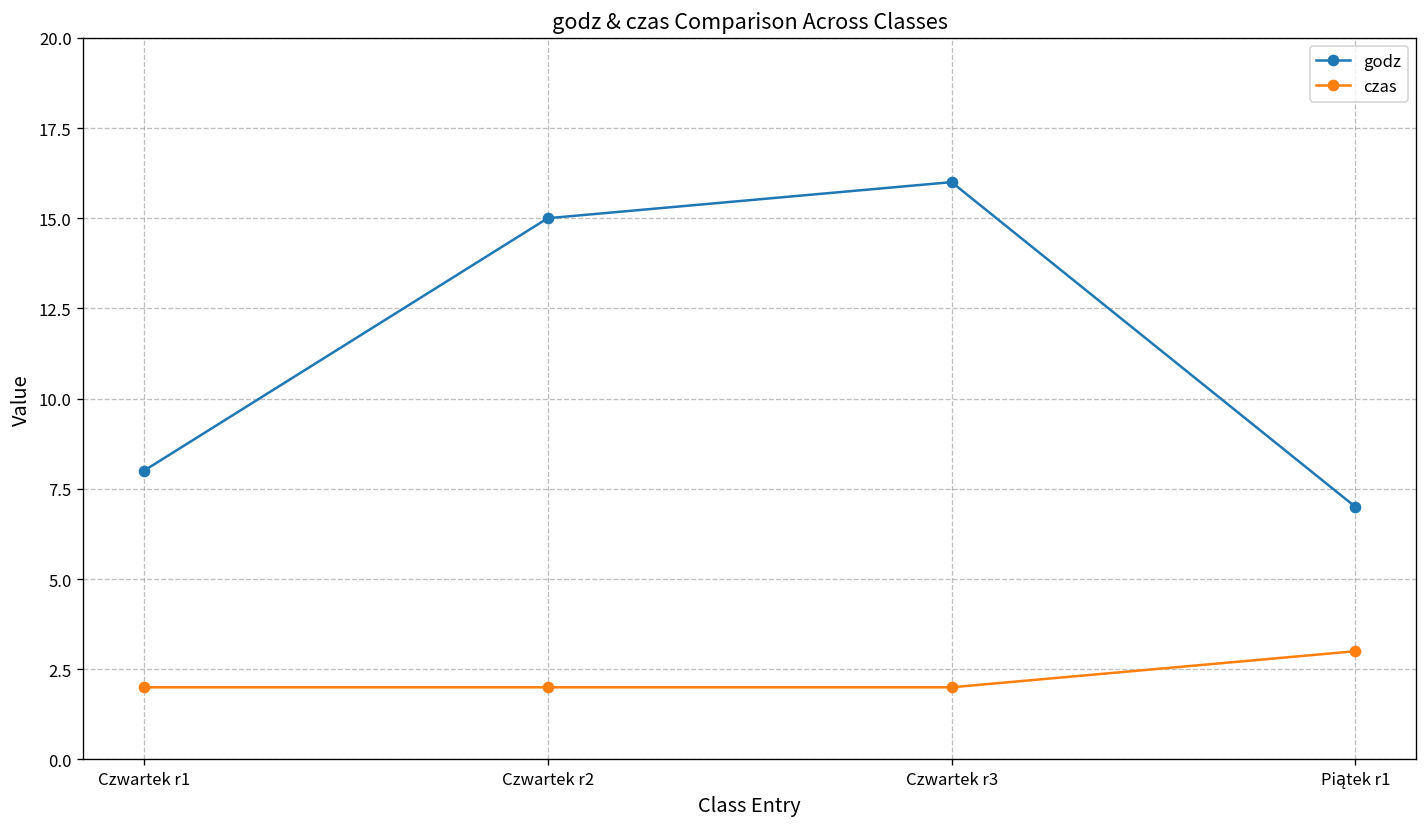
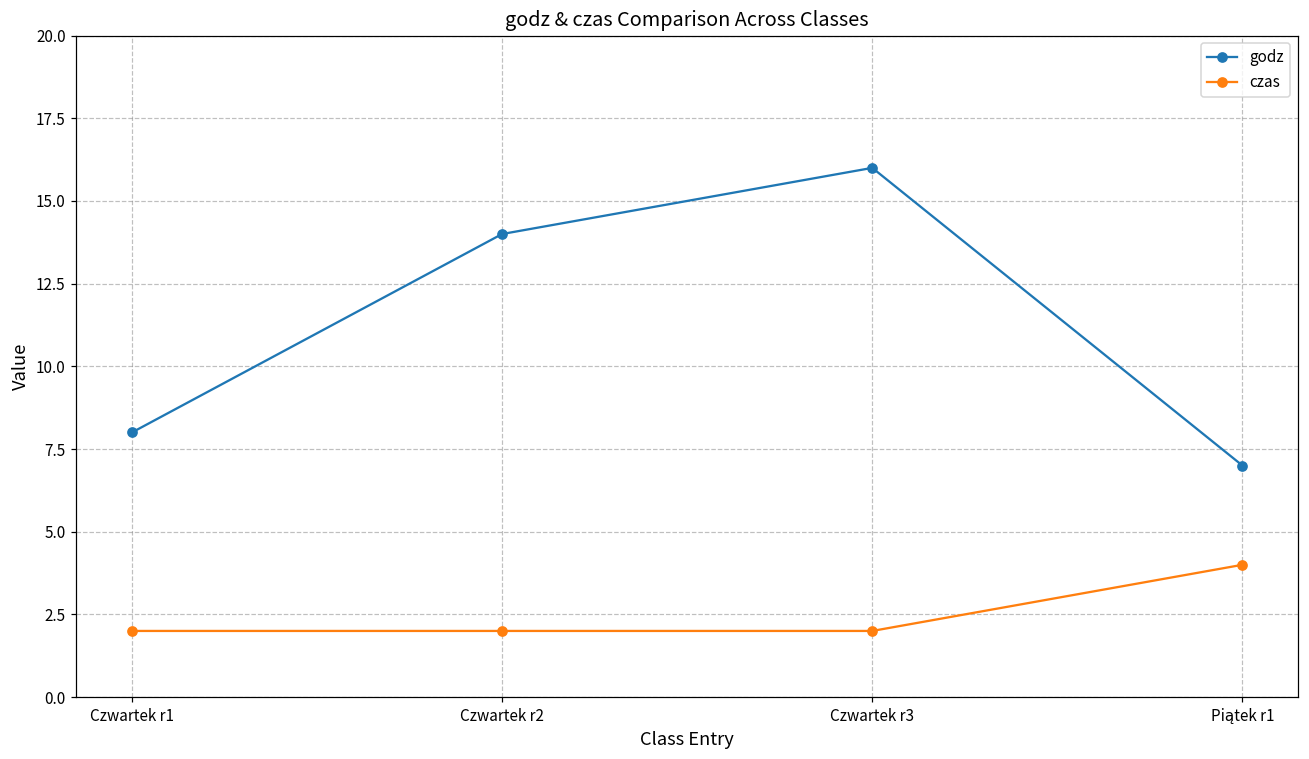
godz, Czwartek r2: 15 -> 14
czas, Piątek r1: 3 -> 4
